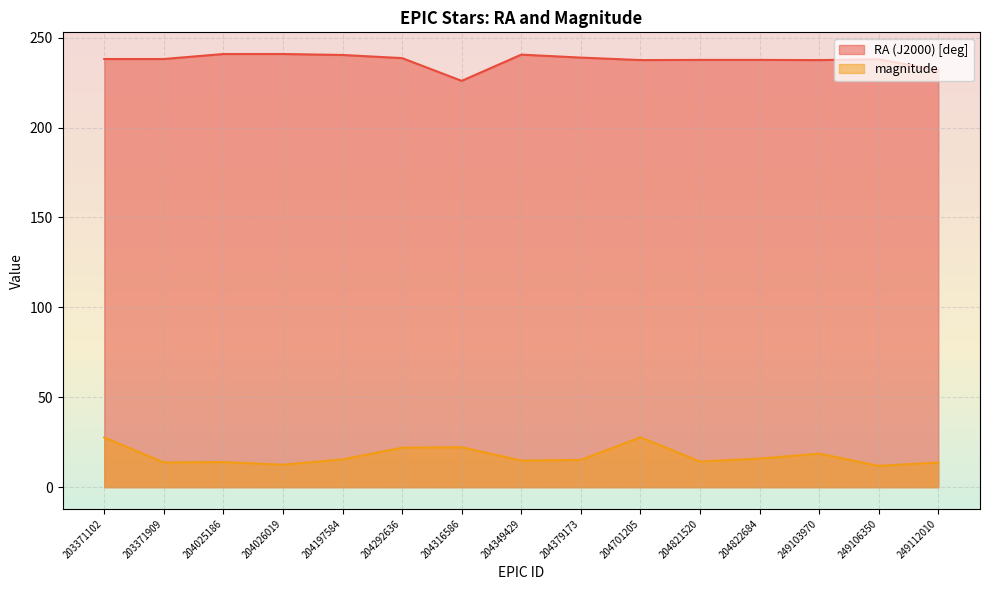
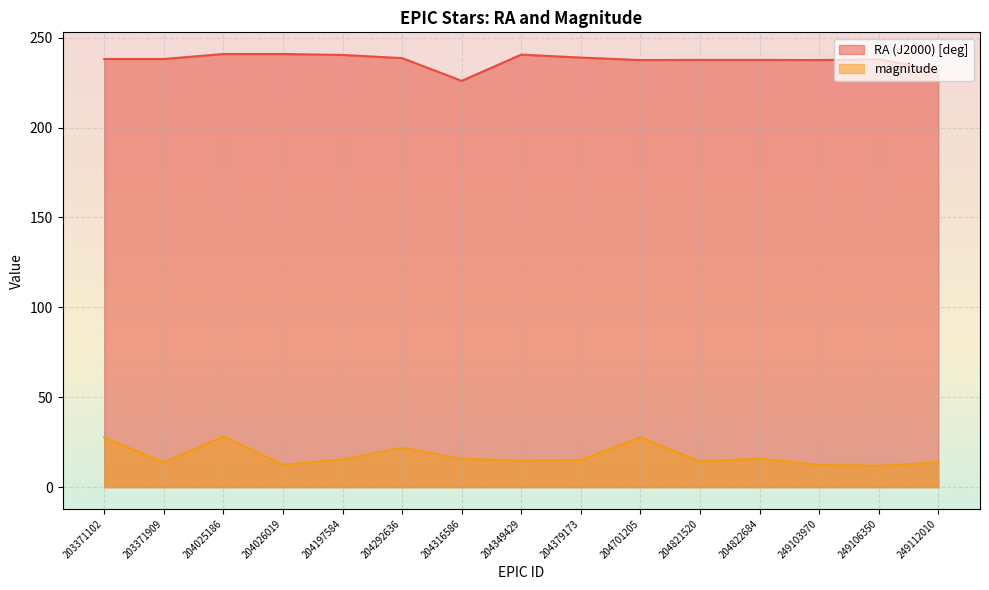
magnitude, 204025186: 14 -> 28
magnitude, 204316586: 22 -> 16
magnitude, 249103970: 19 -> 12
